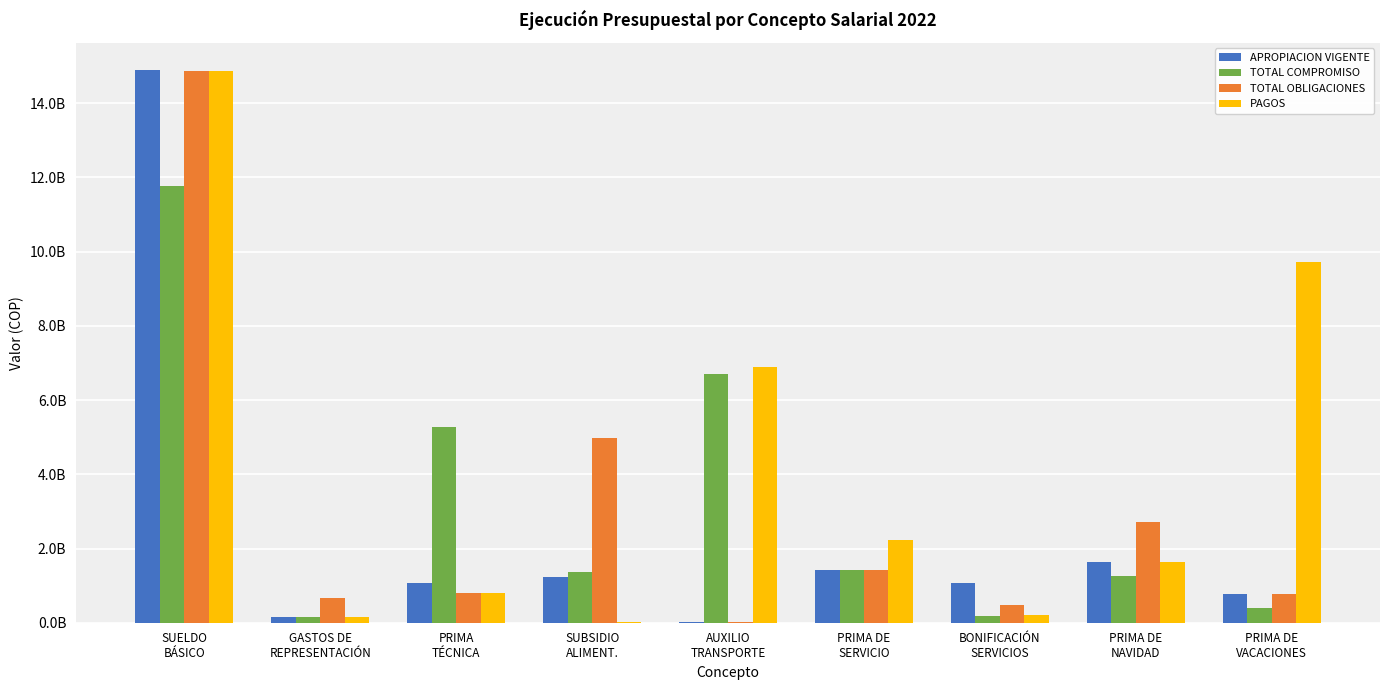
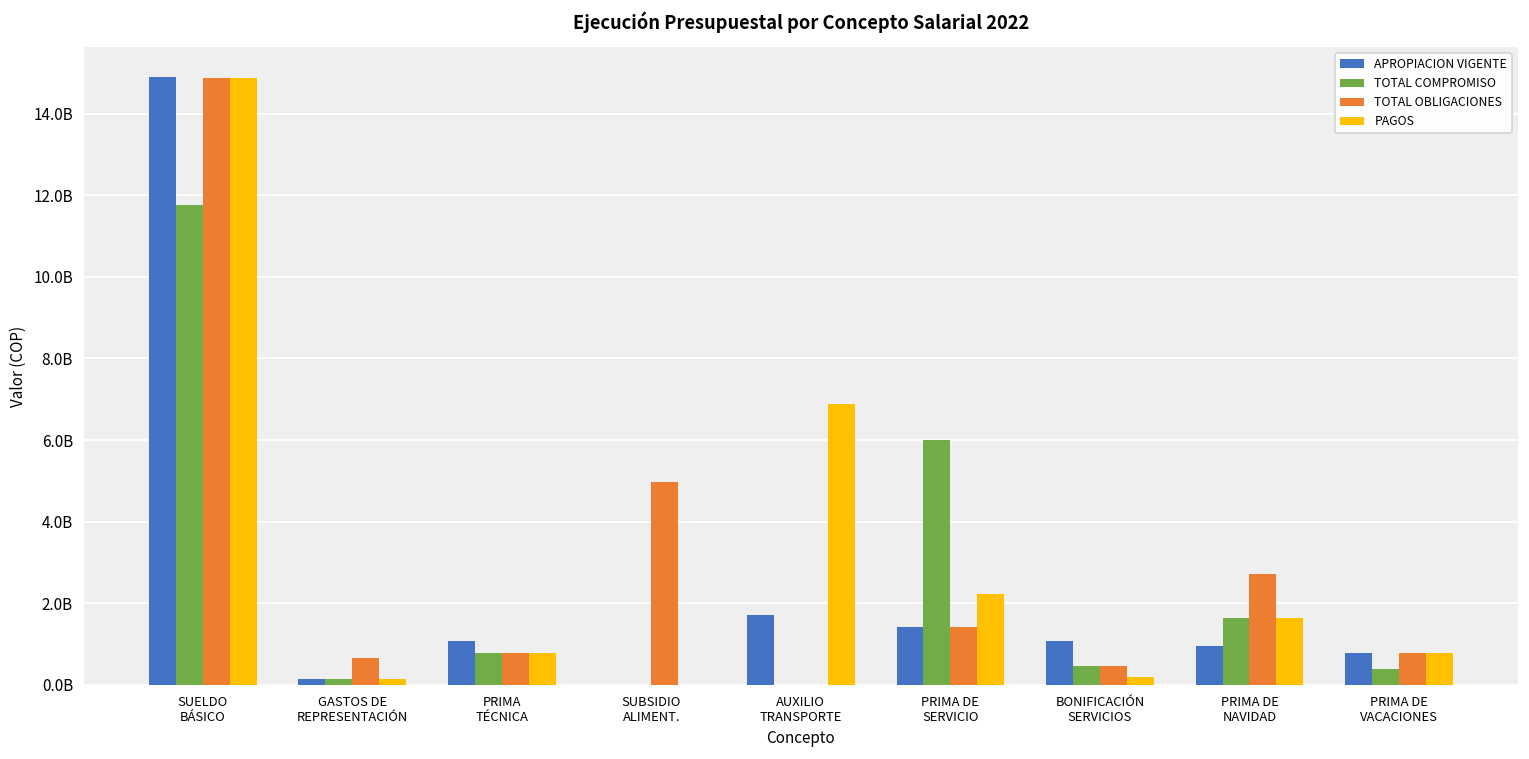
TOTAL COMPROMISO, PRIMA TÉCNICA: 5300000000 -> 800000000
APROPIACION VIGENTE, SUBSIDIO ALIMENT.: 1200000000 -> 0
TOTAL COMPROMISO, SUBSIDIO ALIMENT.: 1400000000 -> 0
APROPIACION VIGENTE, AUXILIO TRANSPORTE: 0 -> 1700000000
TOTAL COMPROMISO, AUXILIO TRANSPORTE: 6700000000 -> 0
TOTAL COMPROMISO, PRIMA DE SERVICIO: 1400000000 -> 6000000000
TOTAL COMPROMISO, BONIFICACIÓN SERVICIOS: 200000000 -> 500000000
APROPIACION VIGENTE, PRIMA DE NAVIDAD: 1600000000 -> 900000000
TOTAL COMPROMISO, PRIMA DE NAVIDAD: 1200000000 -> 1600000000
PAGOS, PRIMA DE VACACIONES: 9700000000 -> 800000000
